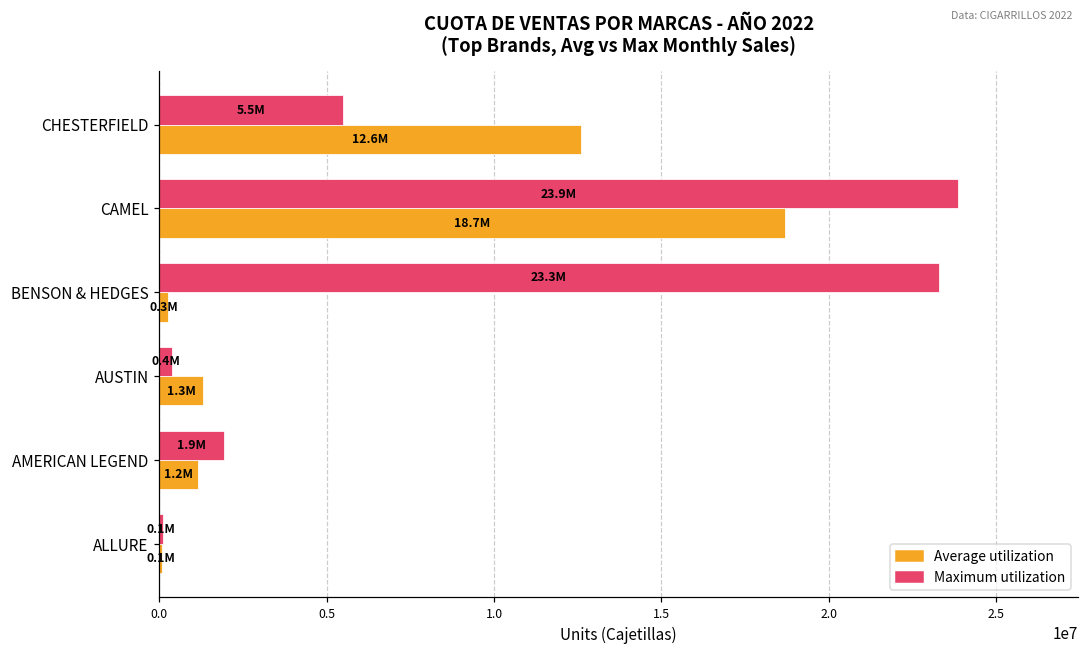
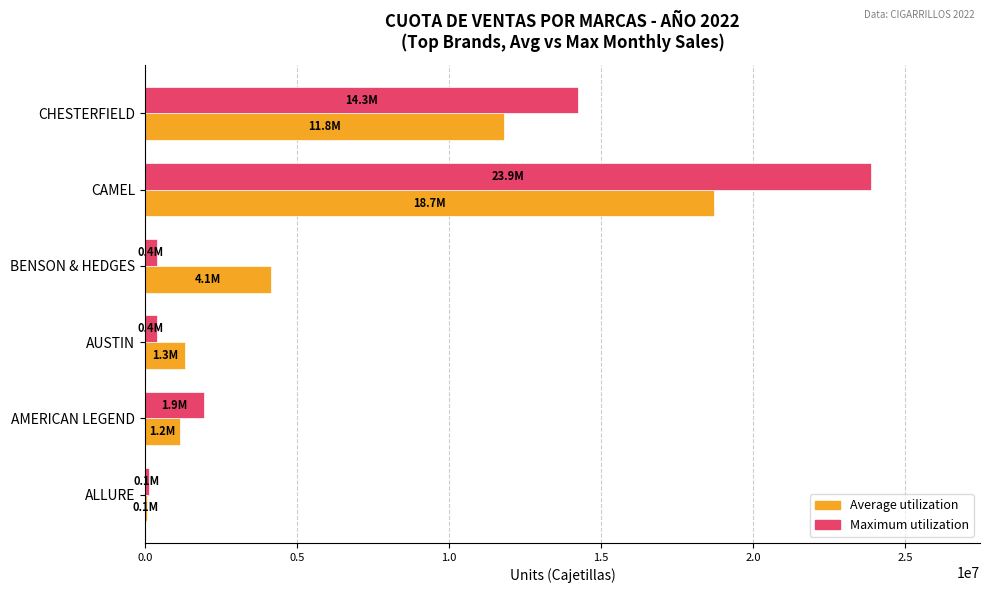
Maximum utilization, CHESTERFIELD: 5.5M -> 14.3M
Average utilization, CHESTERFIELD: 12.6M -> 11.8M
Maximum utilization, BENSON & HEDGES: 23.3M -> 0.4M
Average utilization, BENSON & HEDGES: 0.3M -> 4.1M
